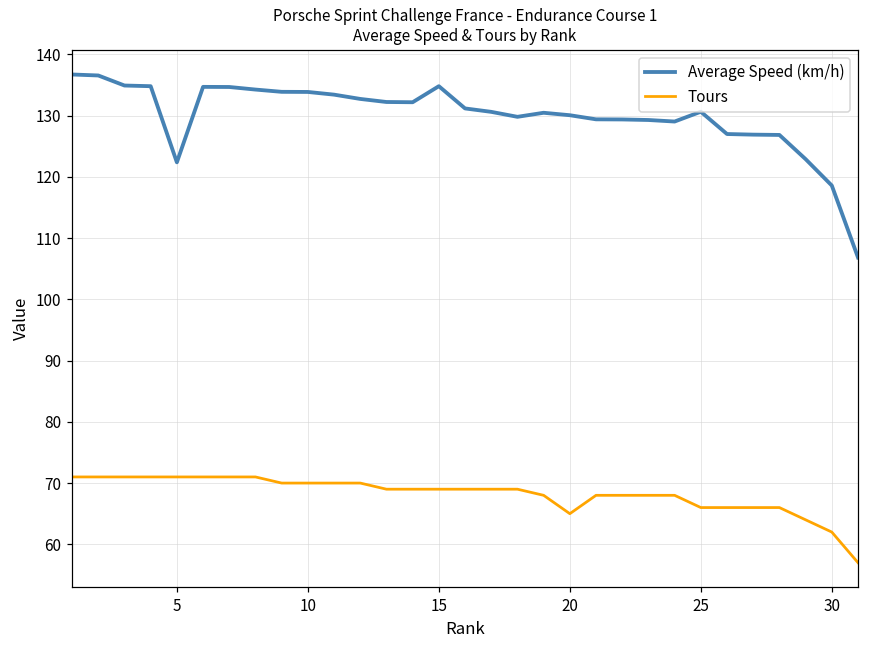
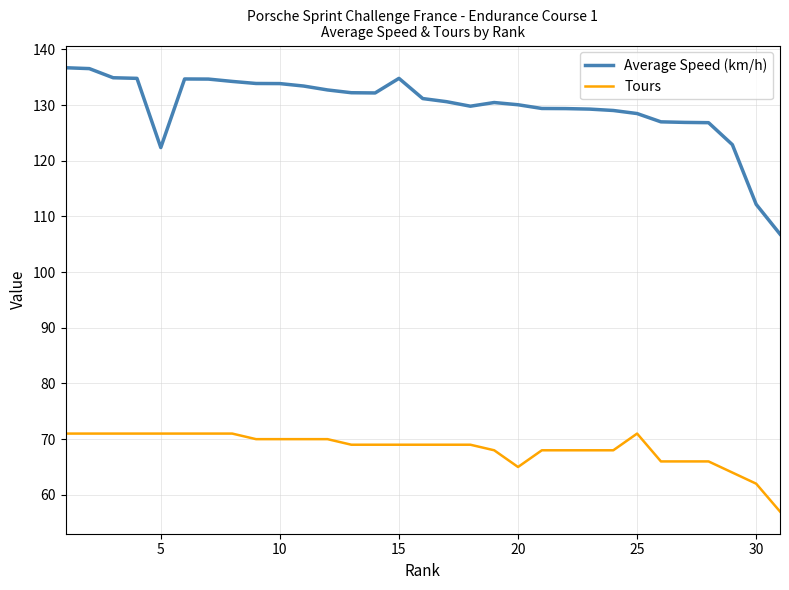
Average Speed (km/h), 25: 131 -> 128
Tours, 25: 66 -> 71
Average Speed (km/h), 30: 119 -> 112
